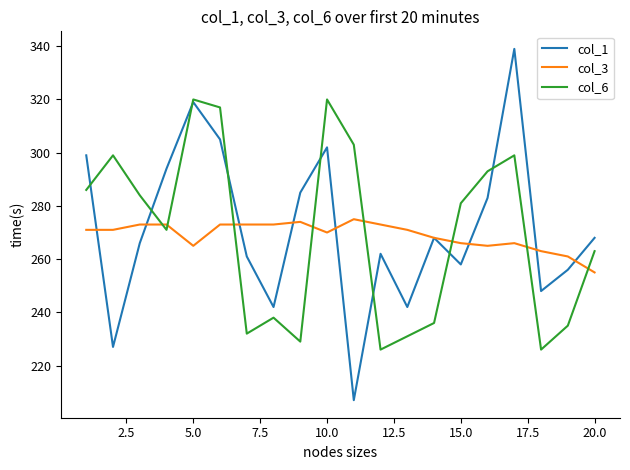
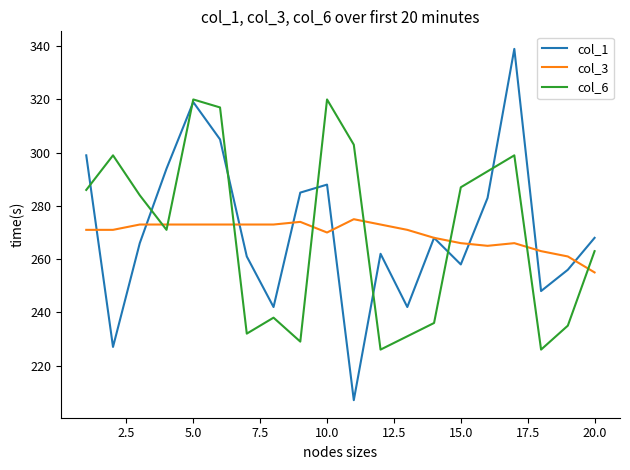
col_3, 5.0: 265 -> 273
col_1, 10.0: 302 -> 288
col_6, 15.0: 281 -> 287
